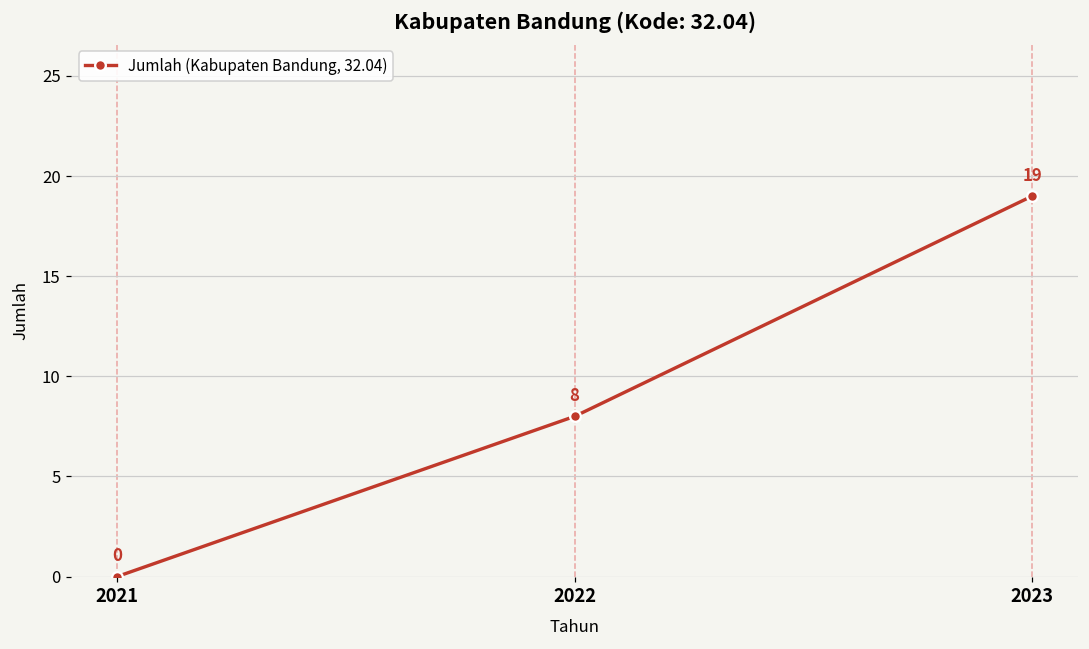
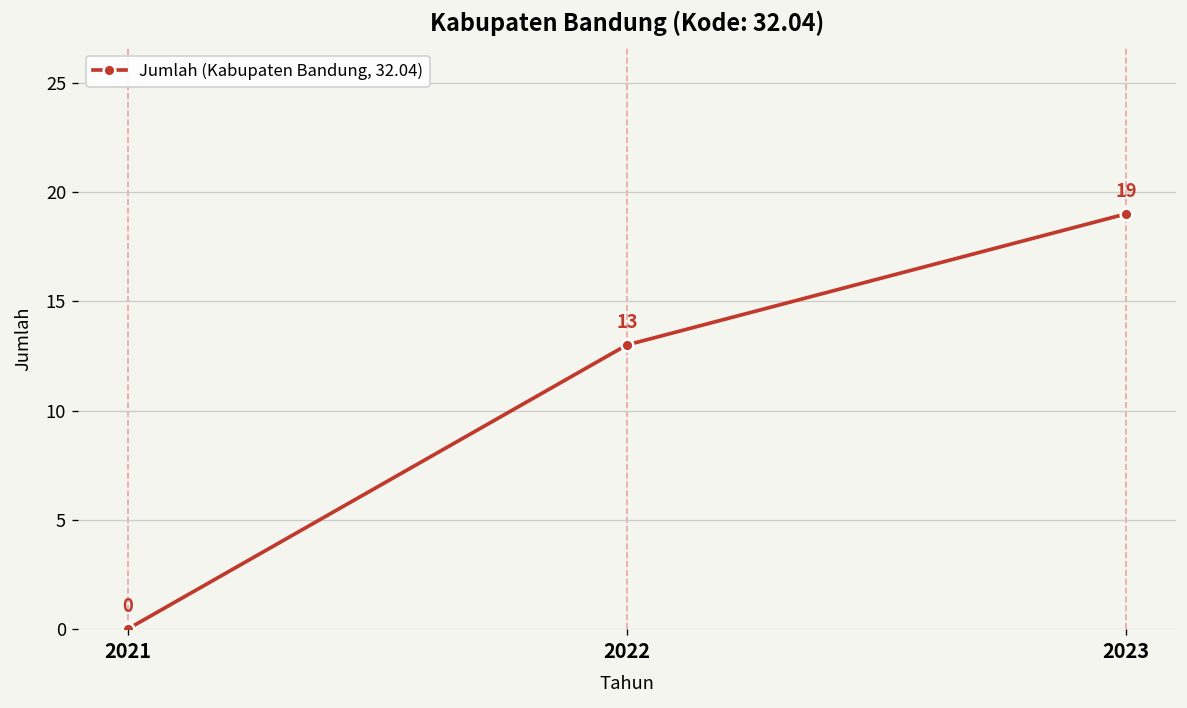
2022: 8 -> 13
